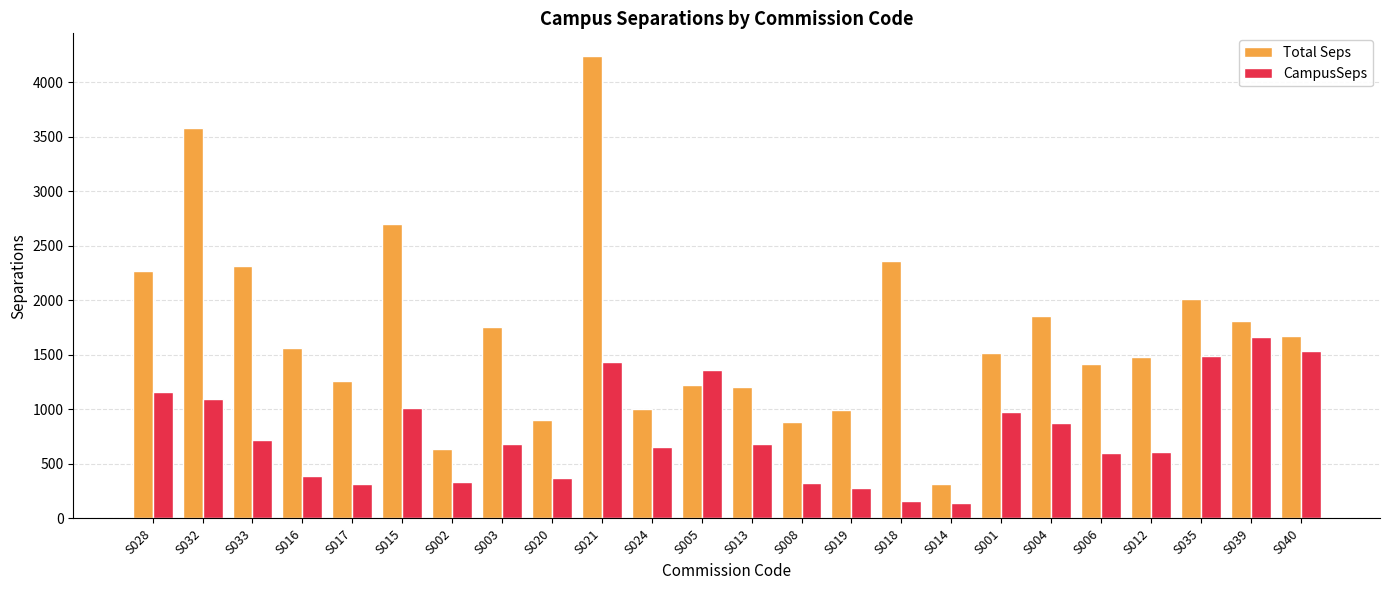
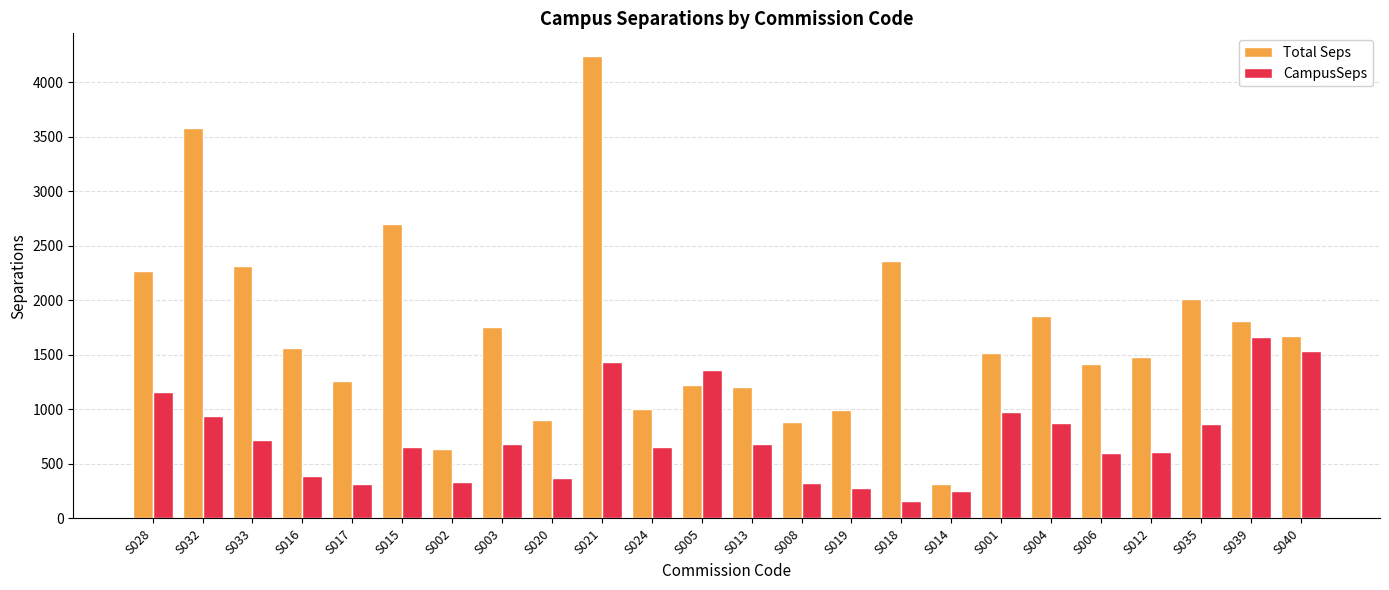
CampusSeps, S032: 1100 -> 940
CampusSeps, S015: 1010 -> 660
CampusSeps, S014: 140 -> 250
CampusSeps, S035: 1490 -> 870
